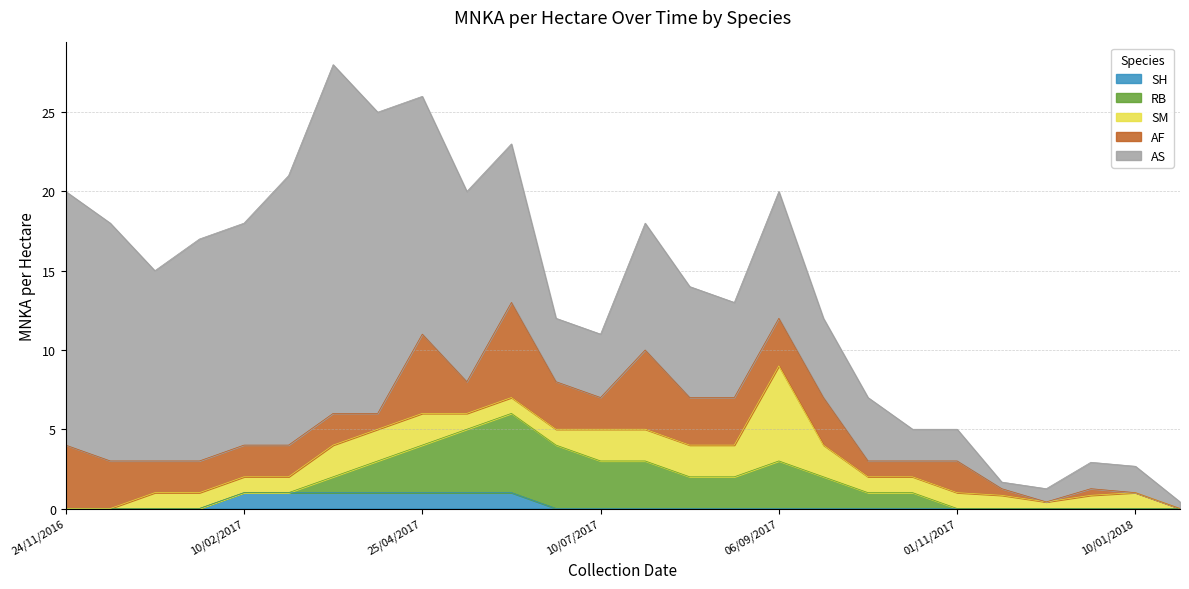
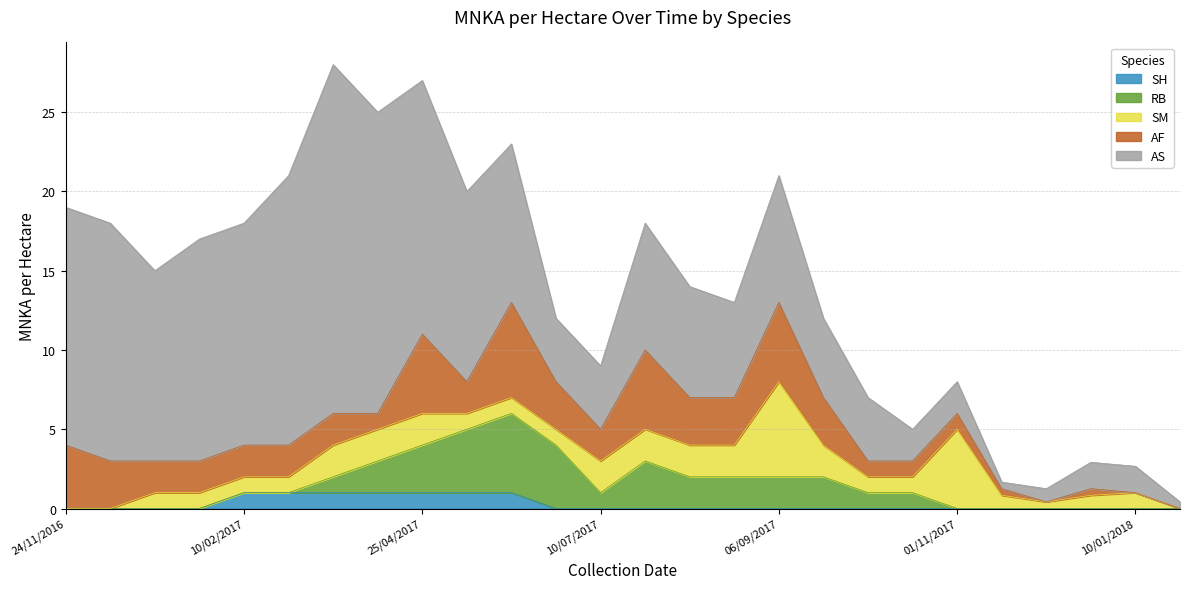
AS, 24/11/2016: 16 -> 15
AS, 25/04/2017: 15 -> 16
RB, 10/07/2017: 3 -> 1
RB, 06/09/2017: 3 -> 2
AF, 06/09/2017: 3 -> 5
SM, 01/11/2017: 1 -> 5
AF, 01/11/2017: 2 -> 1
